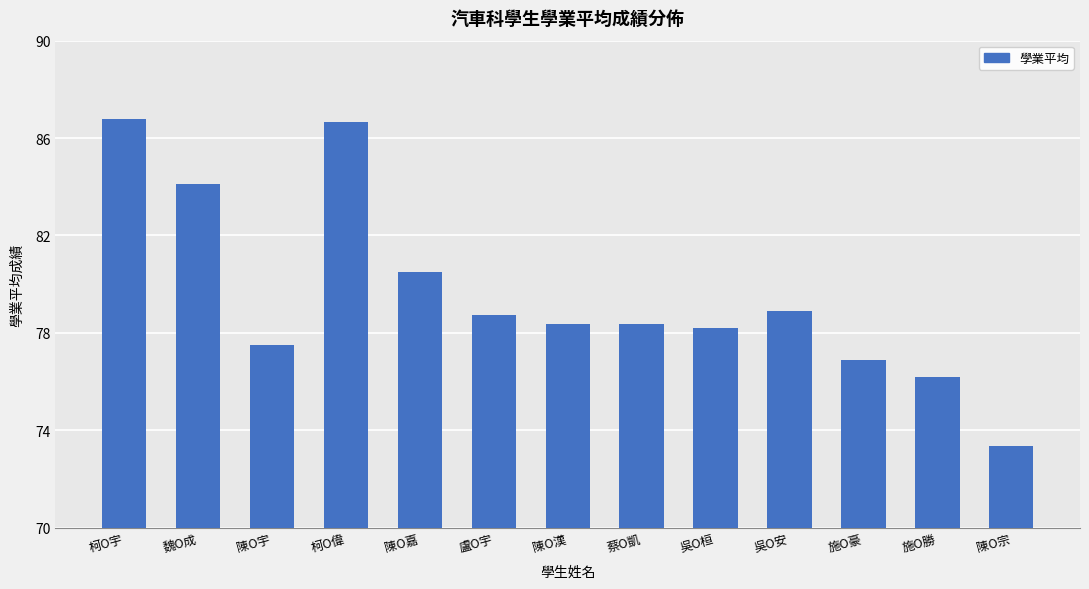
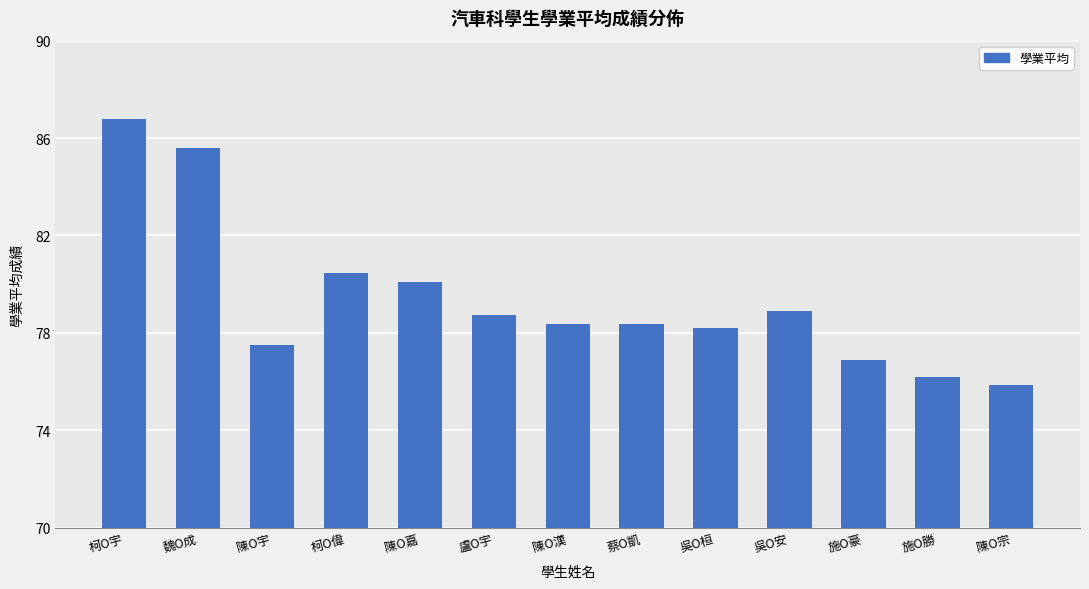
魏O成: 84.1 -> 85.6
柯O偉: 86.7 -> 80.4
陳O嘉: 80.5 -> 80.1
陳O宗: 73.4 -> 75.9
